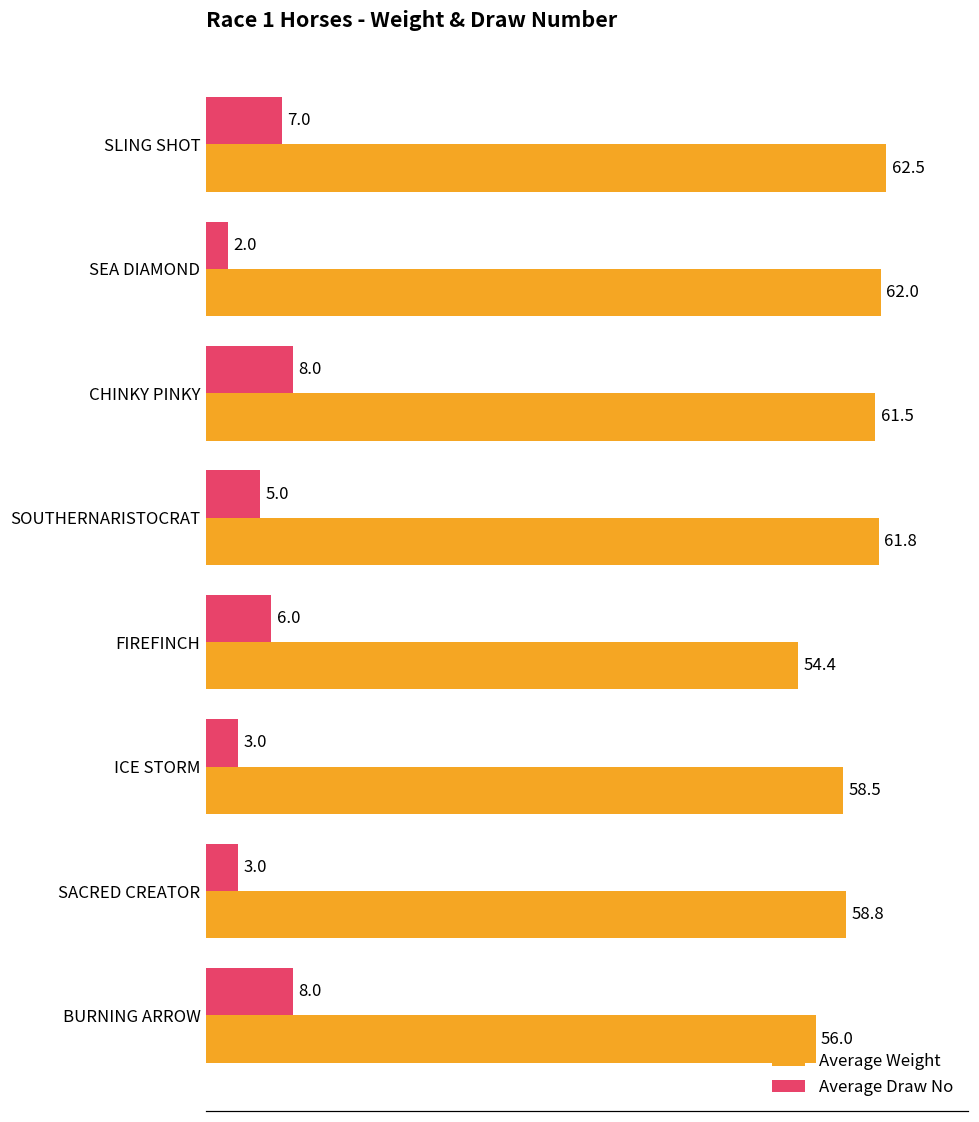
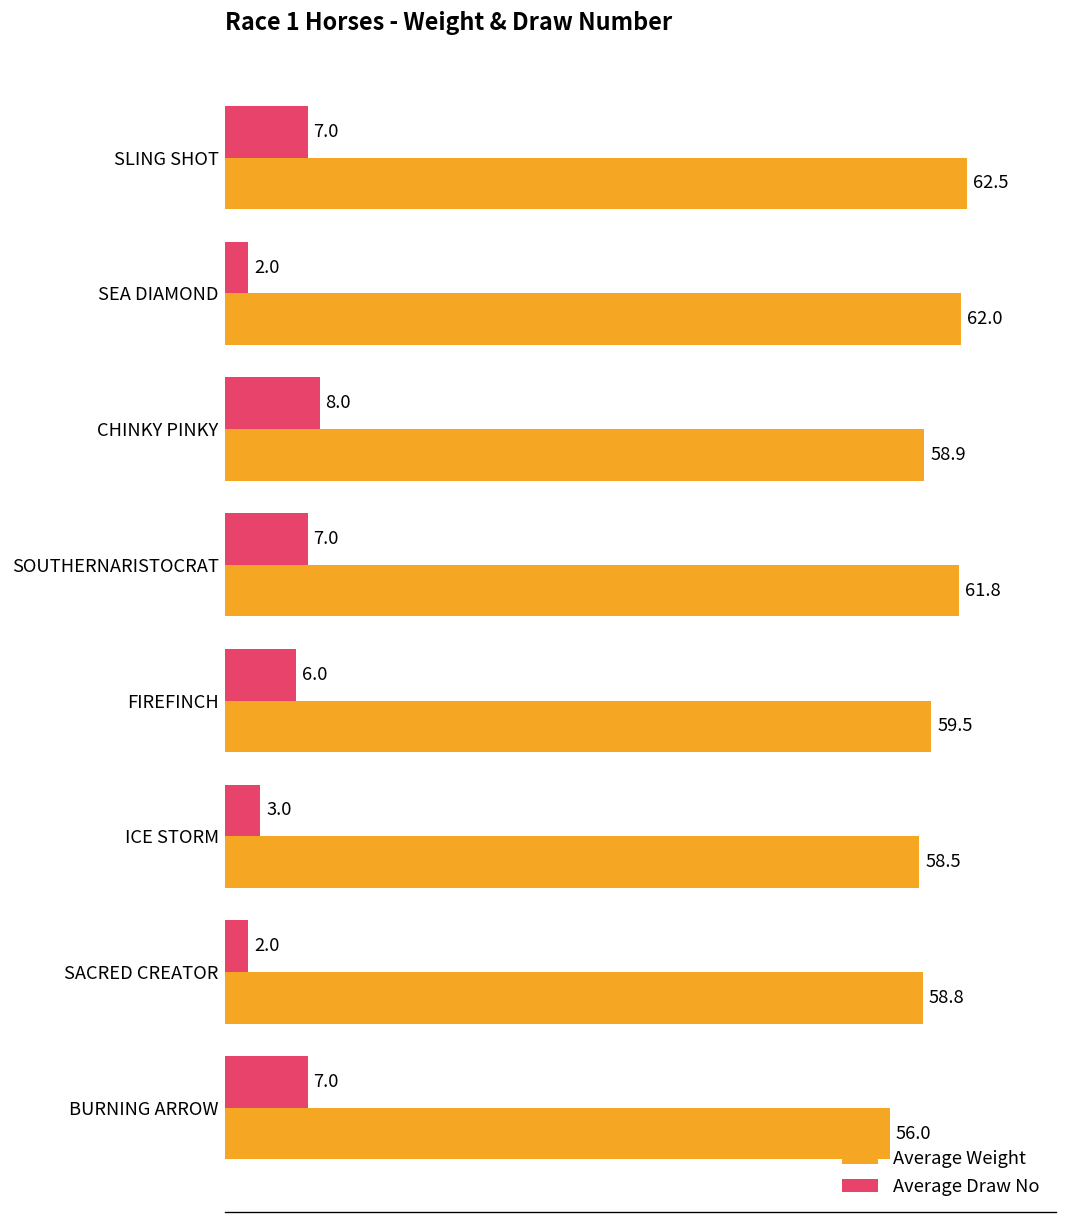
Average Weight, CHINKY PINKY: 61.5 -> 58.9
Average Draw No, SOUTHERNARISTOCRAT: 5.0 -> 7.0
Average Weight, FIREFINCH: 54.4 -> 59.5
Average Draw No, SACRED CREATOR: 3.0 -> 2.0
Average Draw No, BURNING ARROW: 8.0 -> 7.0
